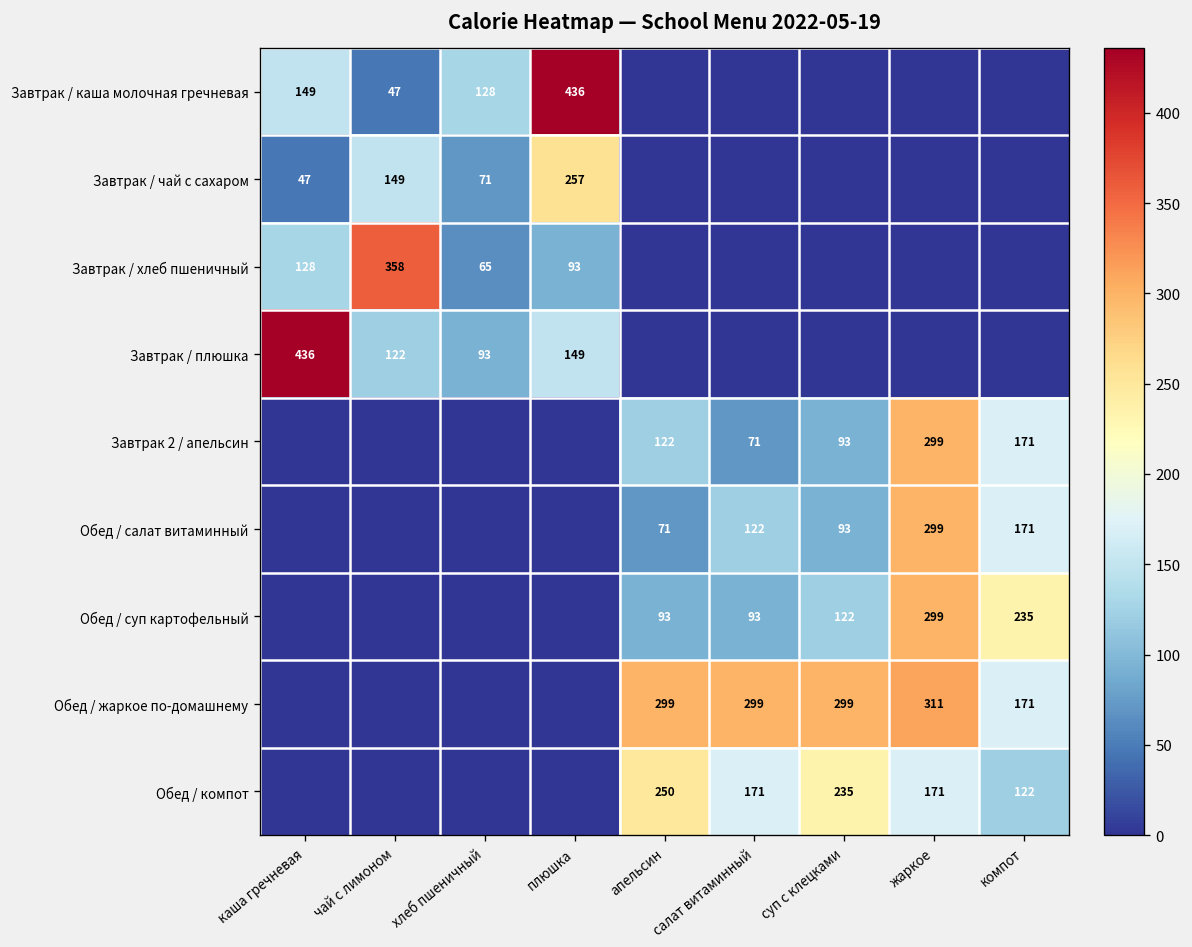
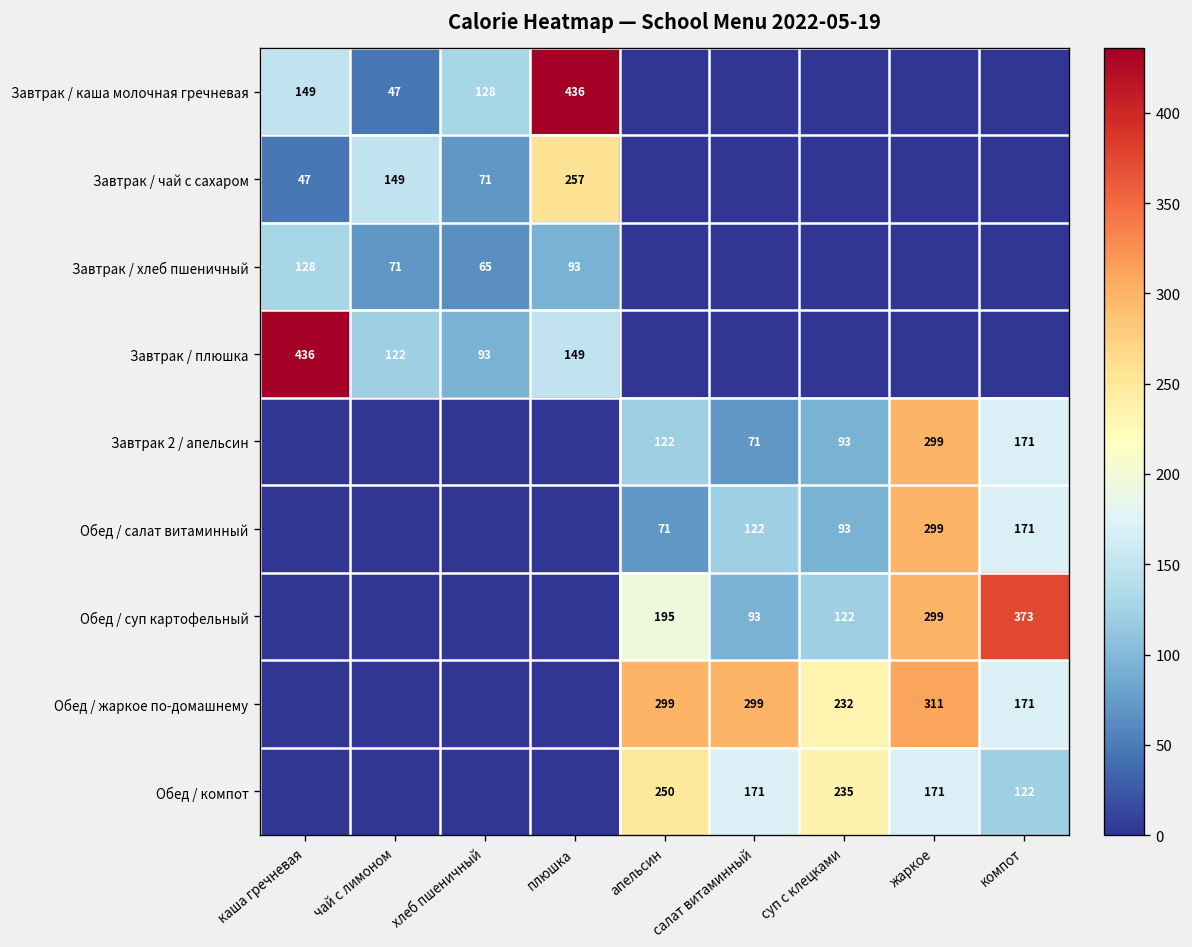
Завтрак / хлеб пшеничный, чай с лимоном: 358 -> 71
Обед / суп картофельный, апельсин: 93 -> 195
Обед / суп картофельный, компот: 235 -> 373
Обед / жаркое по-домашнему, суп с клецками: 299 -> 232
